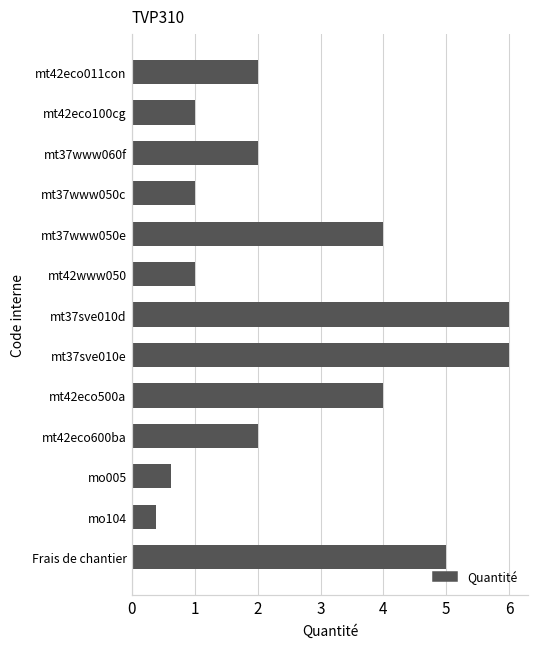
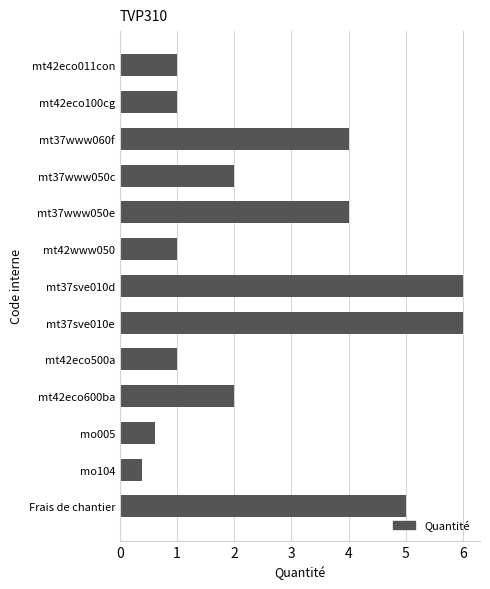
mt42eco011con: 2 -> 1
mt37www060f: 2 -> 4
mt37www050c: 1 -> 2
mt42eco500a: 4 -> 1
